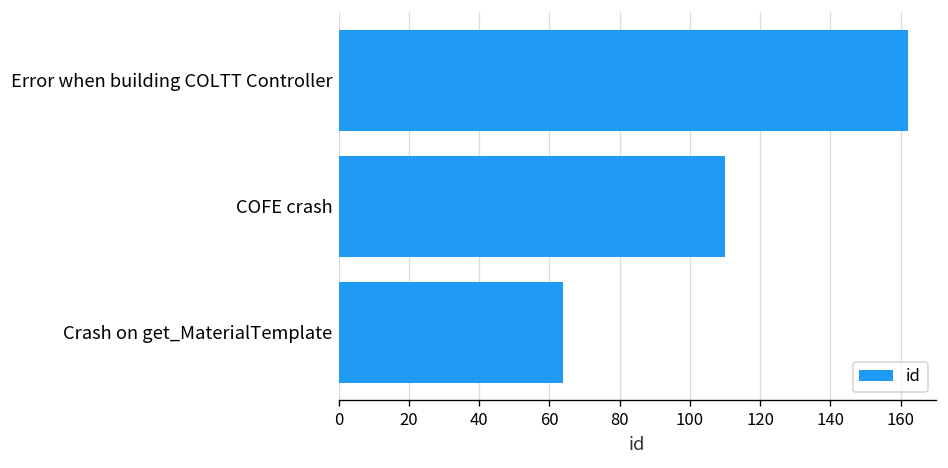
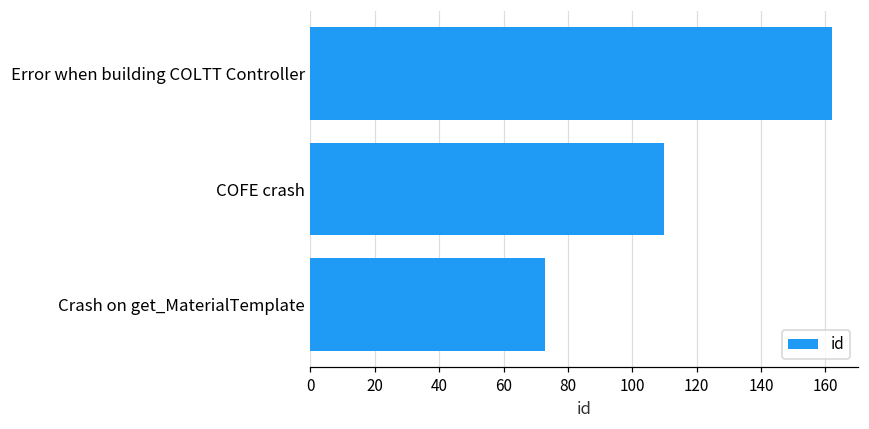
Crash on get_MaterialTemplate: 64 -> 73
